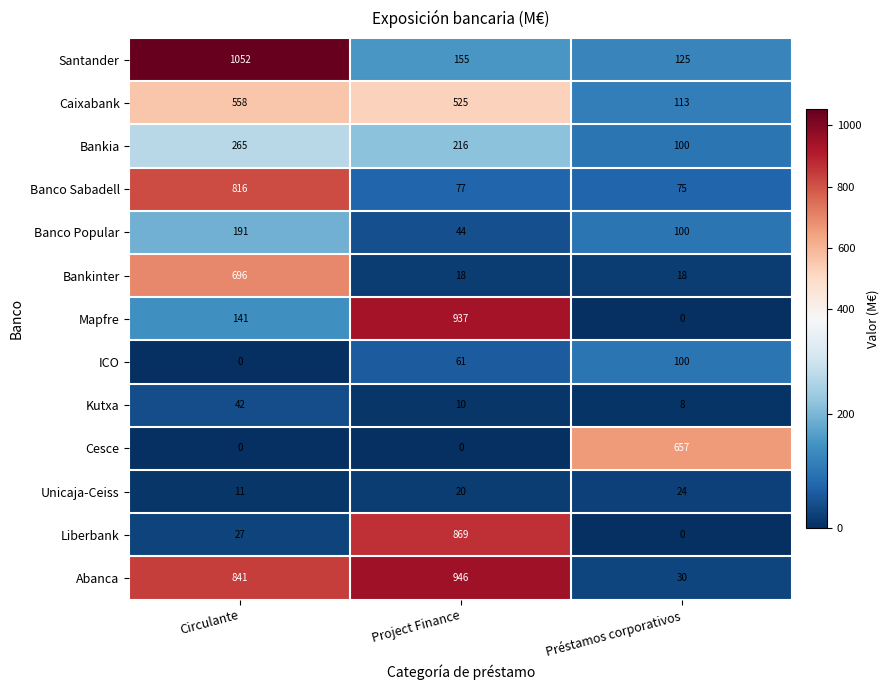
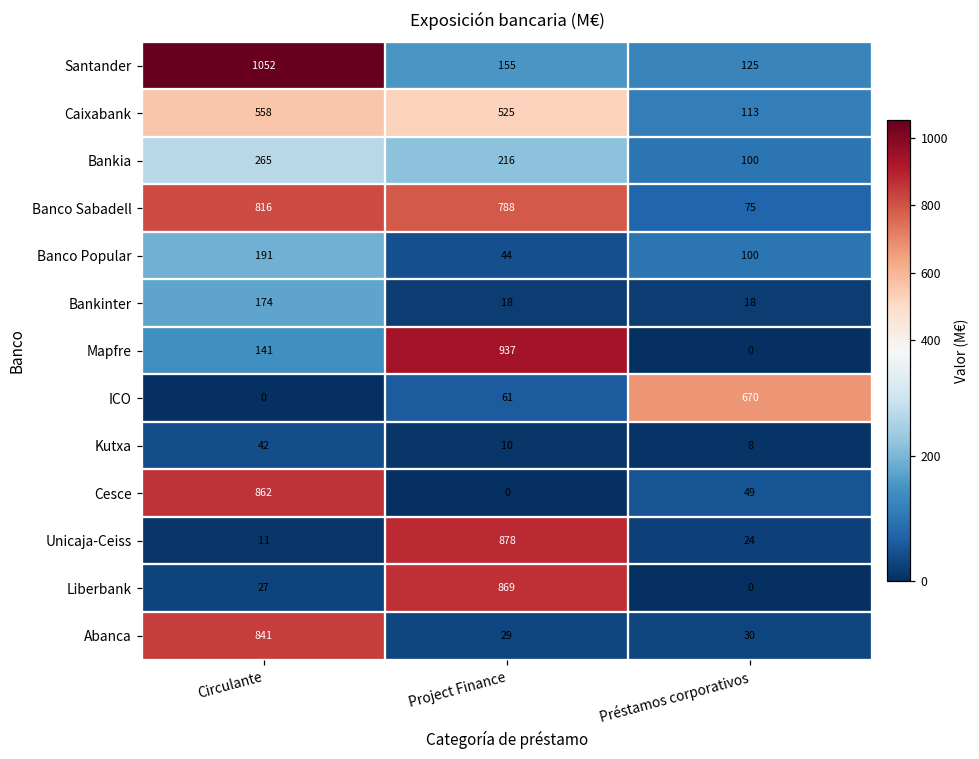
Banco Sabadell, Project Finance: 77 -> 788
Bankinter, Circulante: 696 -> 174
ICO, Préstamos corporativos: 100 -> 670
Cesce, Circulante: 0 -> 862
Cesce, Préstamos corporativos: 657 -> 49
Unicaja-Ceiss, Project Finance: 20 -> 878
Abanca, Project Finance: 946 -> 29
